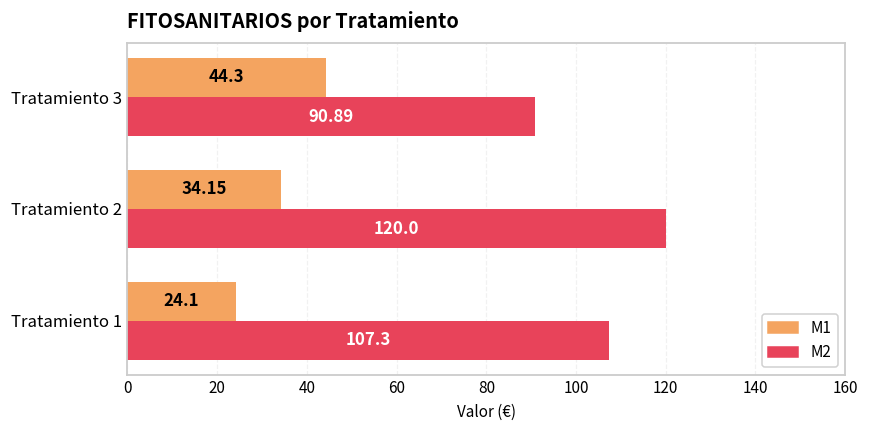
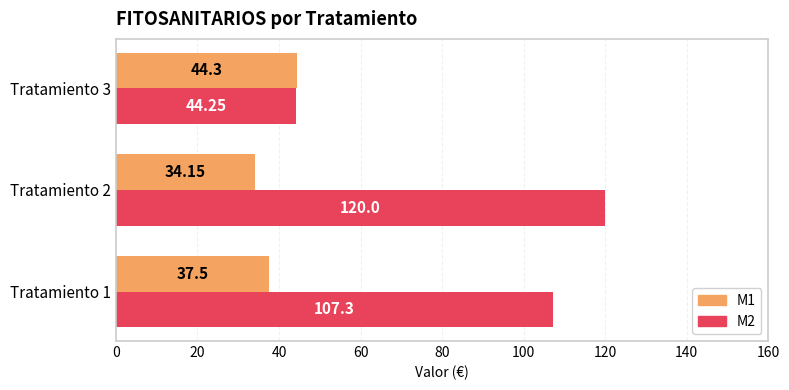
M2, Tratamiento 3: 90.89 -> 44.25
M1, Tratamiento 1: 24.1 -> 37.5
